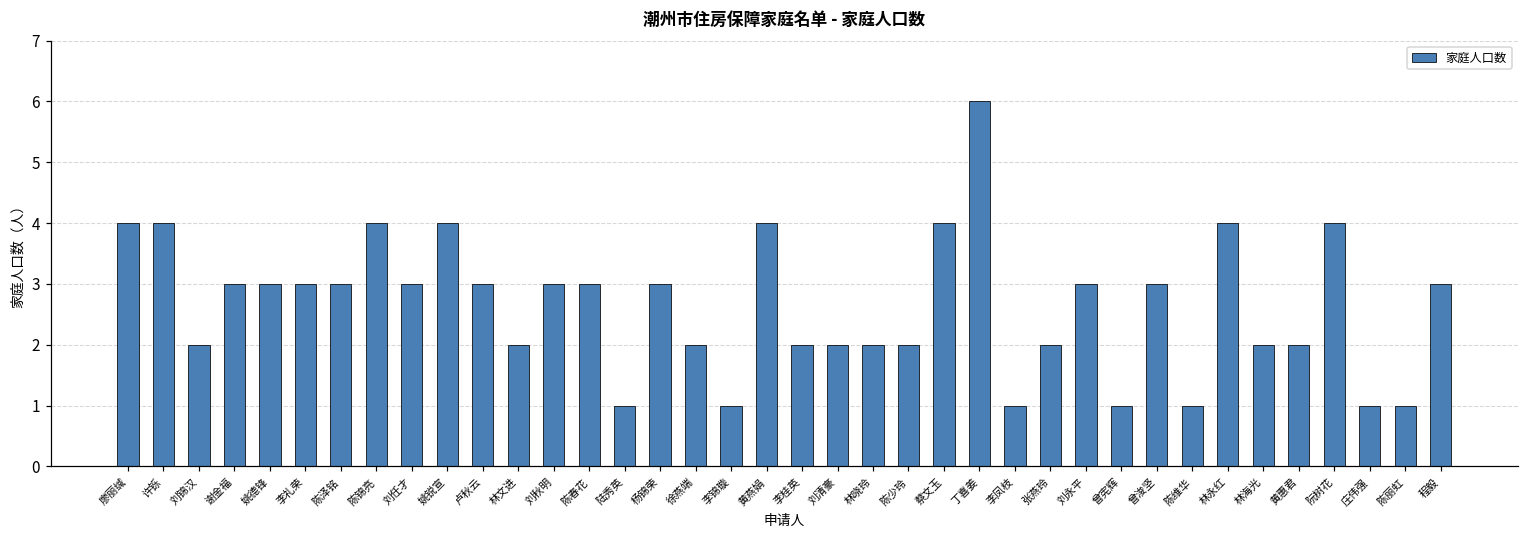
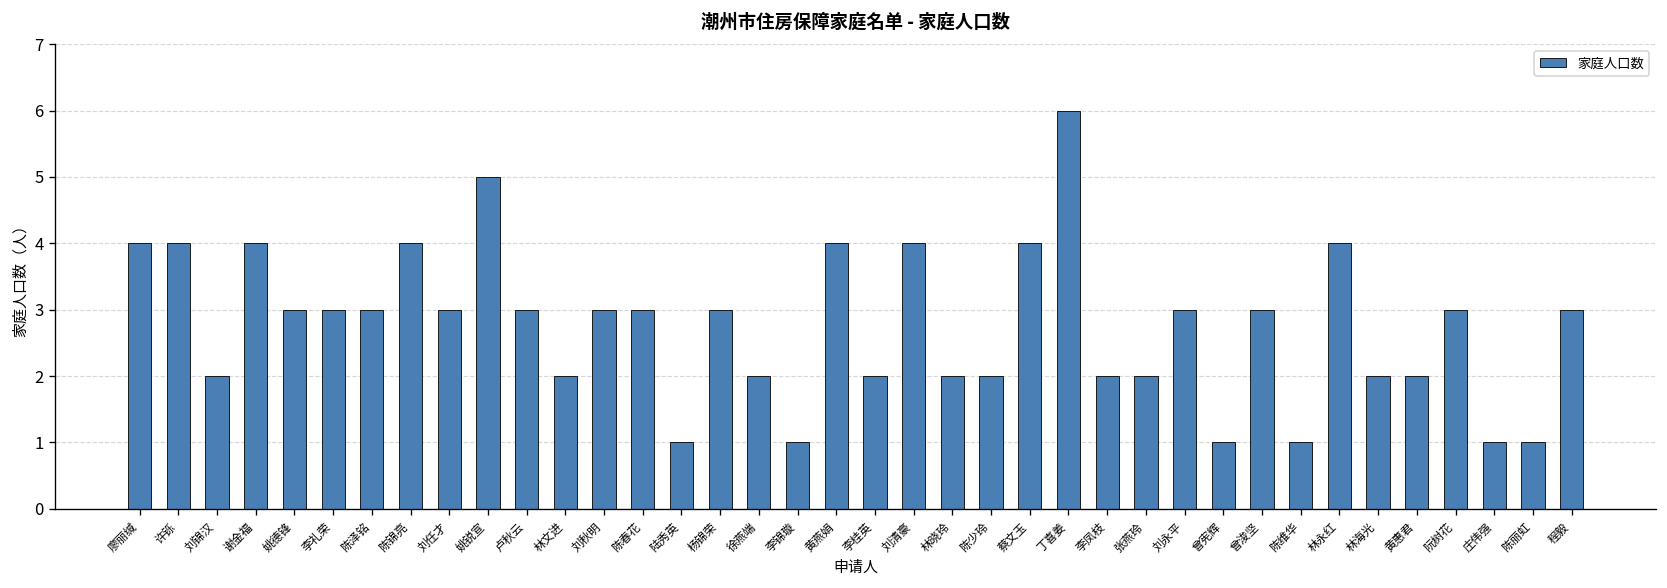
谢金福: 3 -> 4
姚锐宣: 4 -> 5
刘清豪: 2 -> 4
李凤枝: 1 -> 2
阮树花: 4 -> 3
